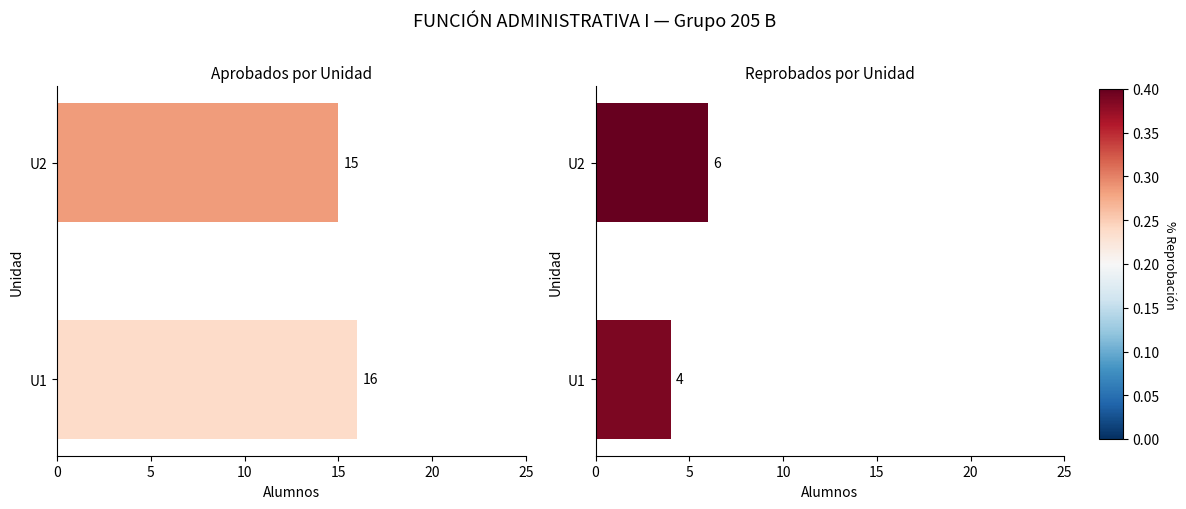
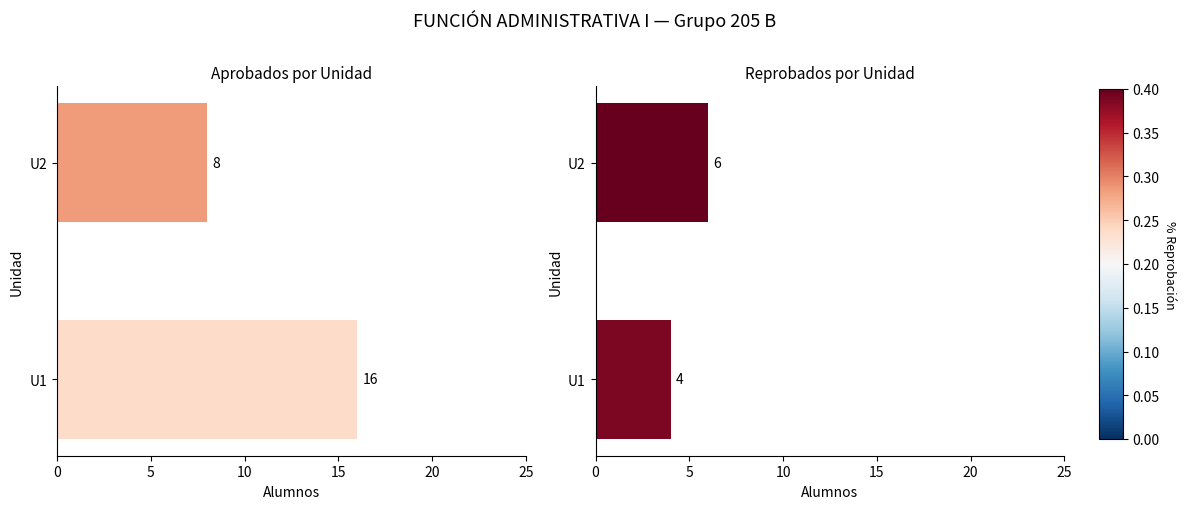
Aprobados por Unidad, U2: 15 -> 8
